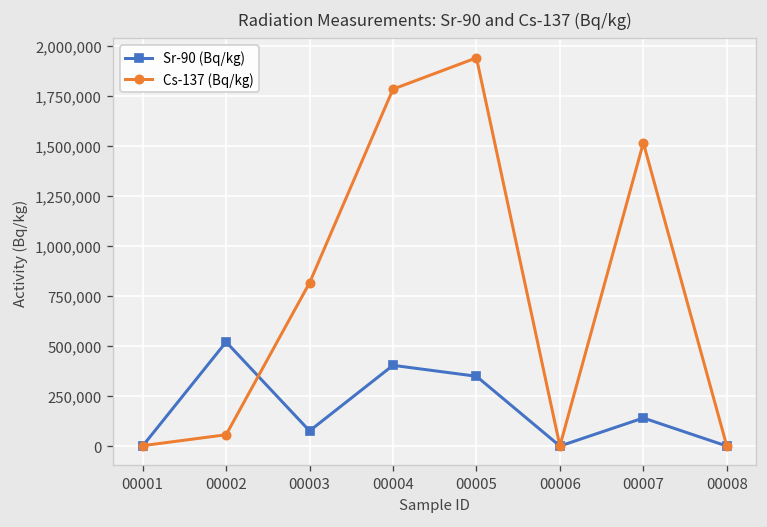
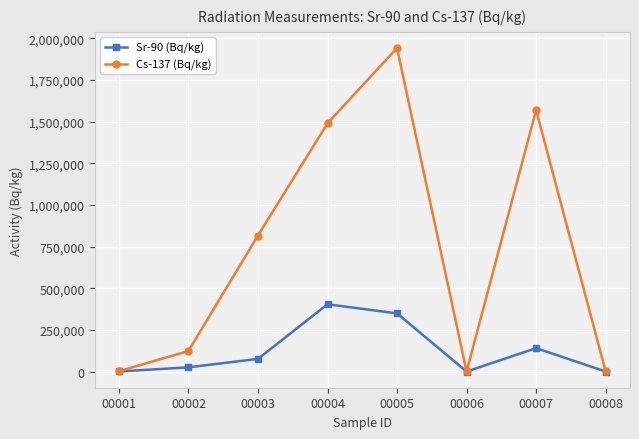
Sr-90 (Bq/kg), 00002: 520,000 -> 30,000
Cs-137 (Bq/kg), 00002: 60,000 -> 120,000
Cs-137 (Bq/kg), 00004: 1,790,000 -> 1,490,000
Cs-137 (Bq/kg), 00007: 1,520,000 -> 1,570,000
